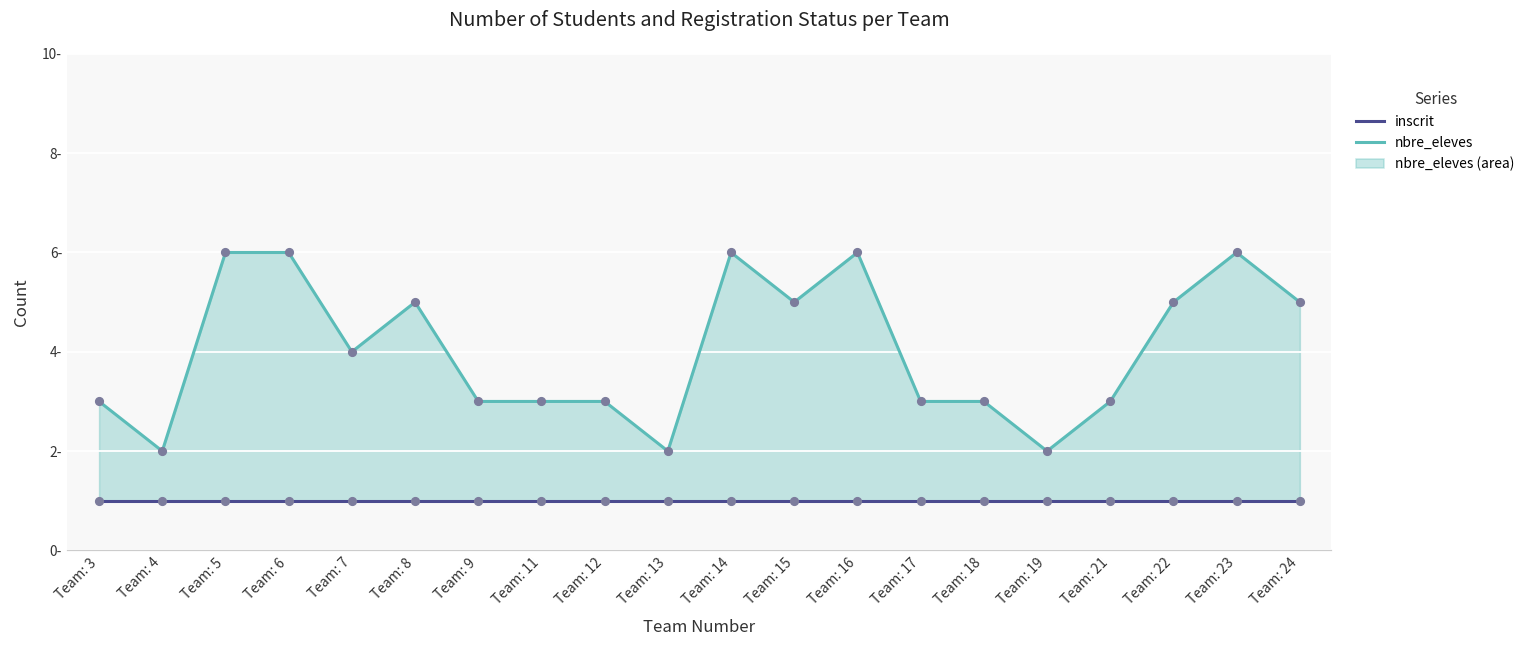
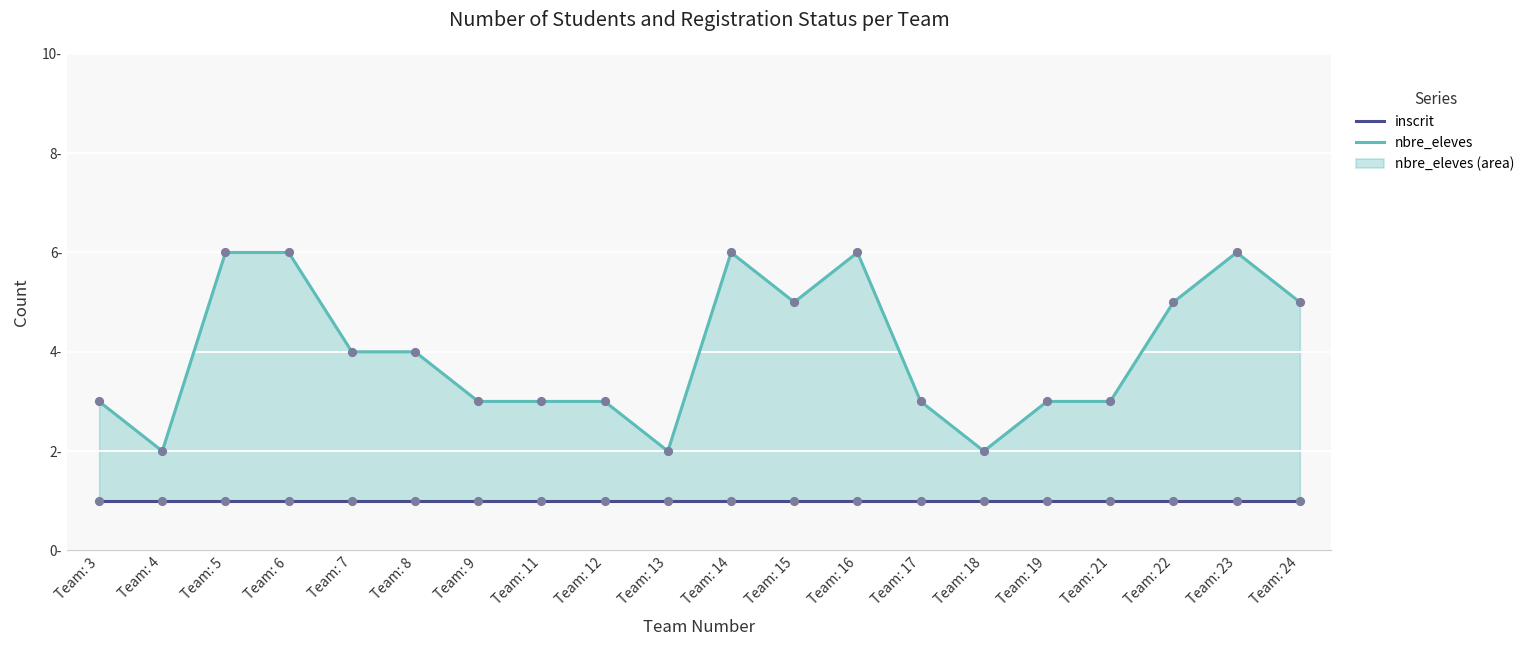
nbre_eleves, Team: 8: 5- -> 4-
nbre_eleves, Team: 18: 3- -> 2-
nbre_eleves, Team: 19: 2- -> 3-
